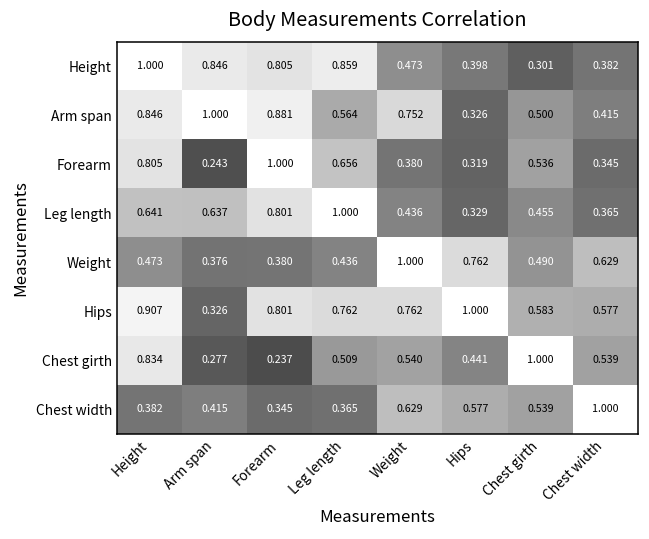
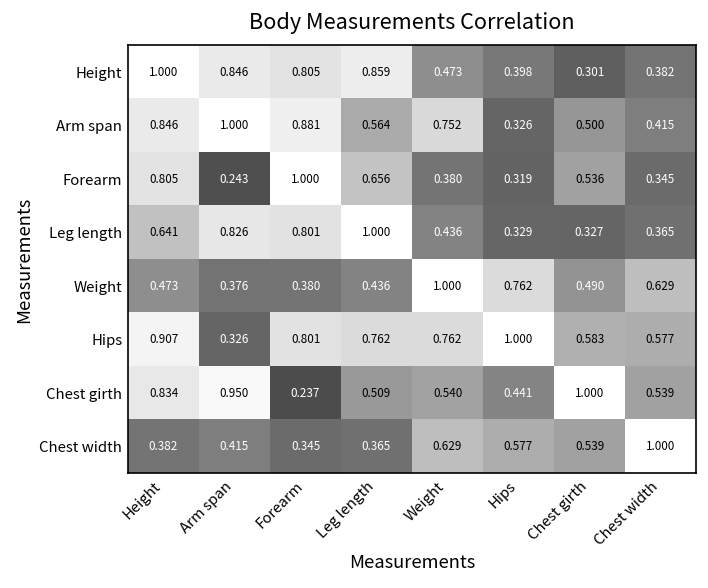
Leg length, Arm span: 0.637 -> 0.826
Leg length, Chest girth: 0.455 -> 0.327
Chest girth, Arm span: 0.277 -> 0.950
